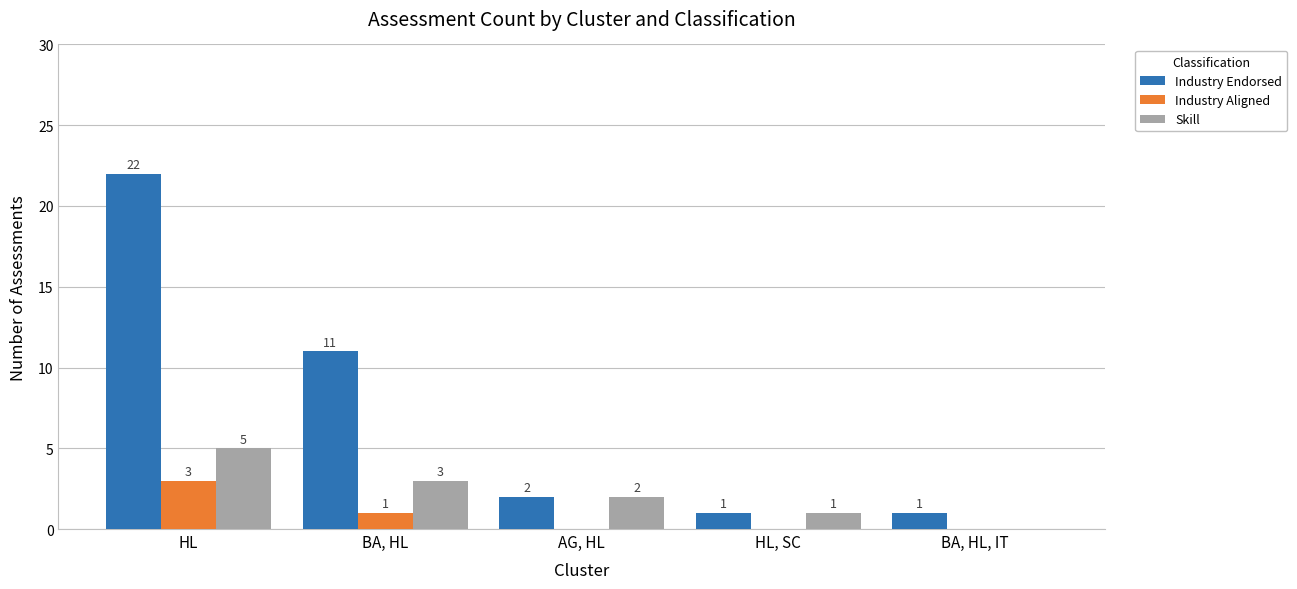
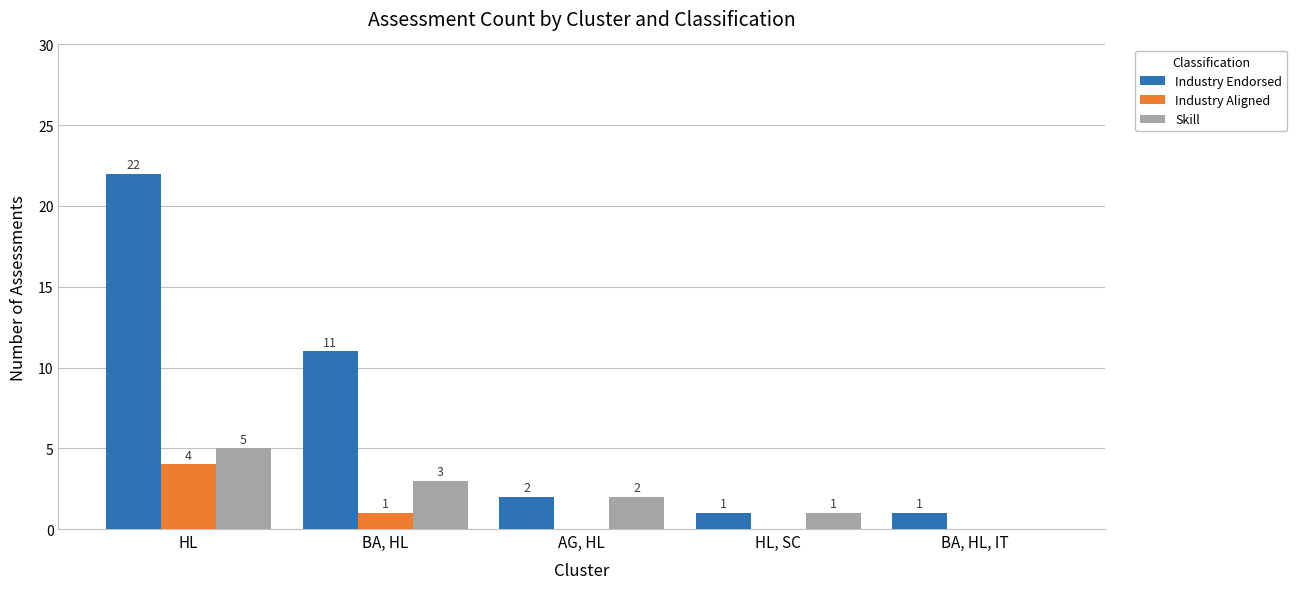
Industry Aligned, HL: 3 -> 4
